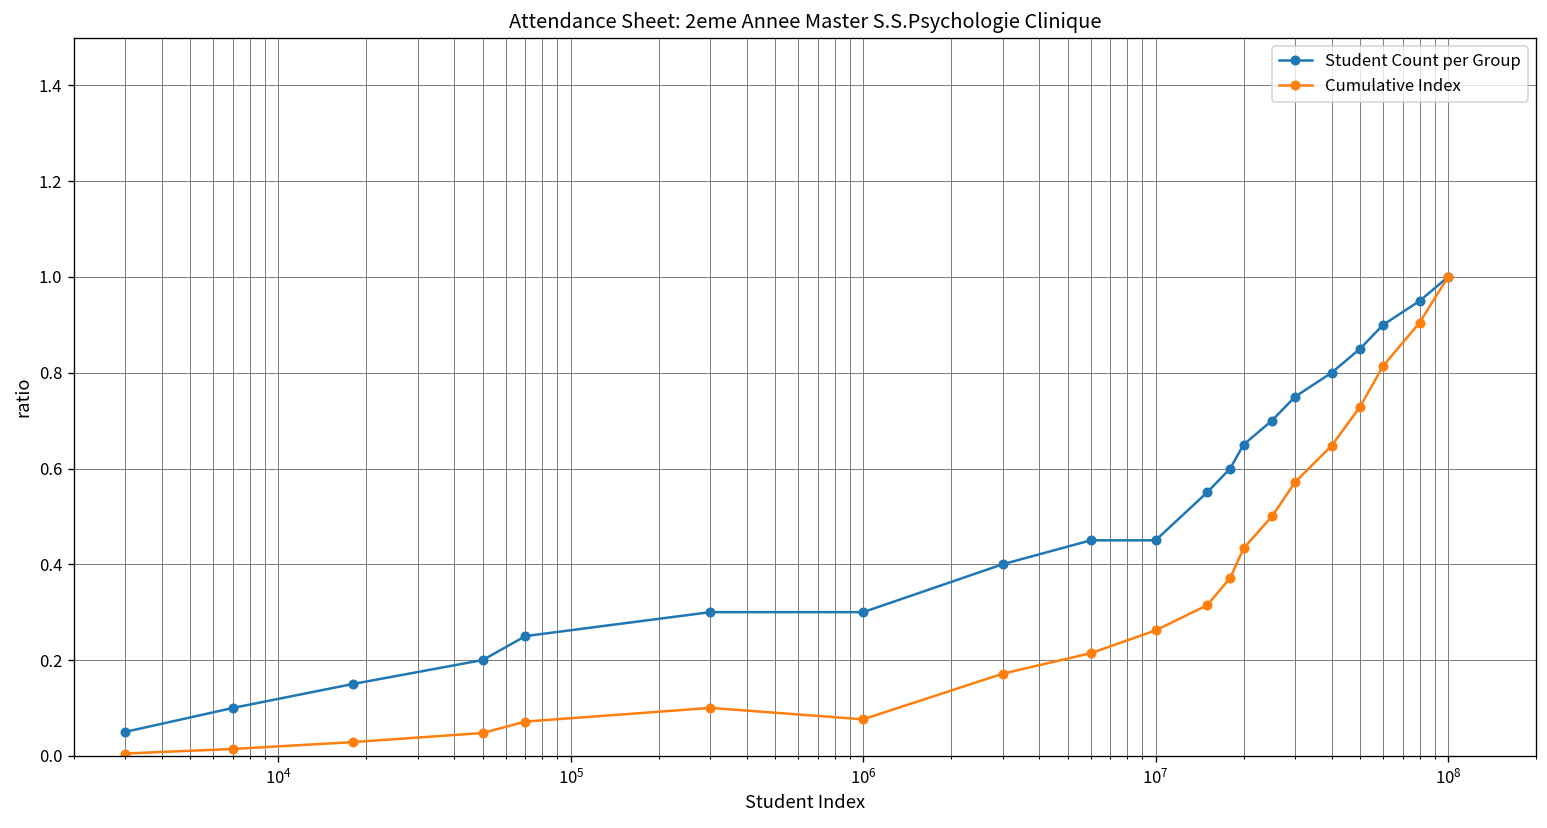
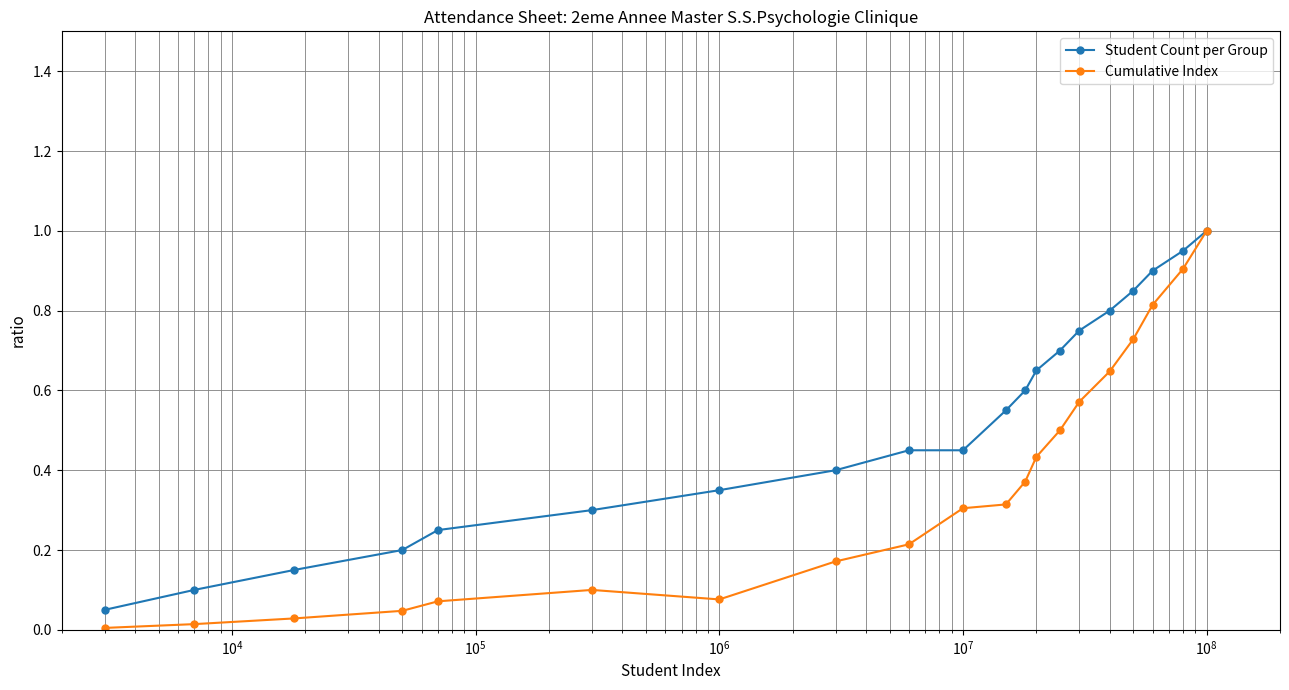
Student Count per Group, 10^6: 0.30 -> 0.35
Cumulative Index, 10^7: 0.26 -> 0.30
